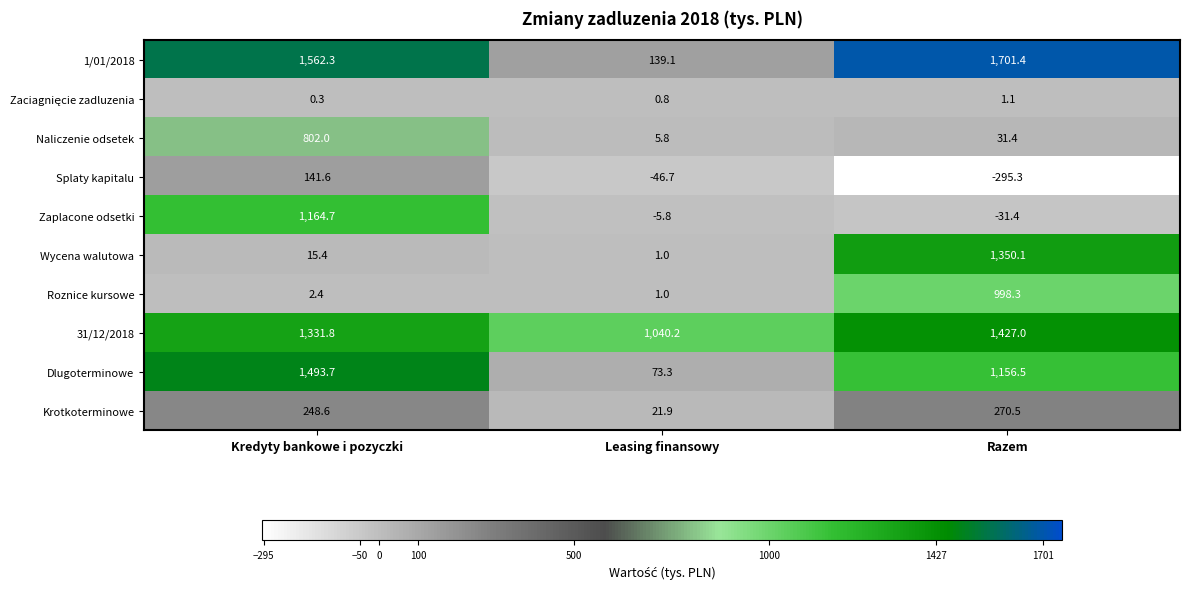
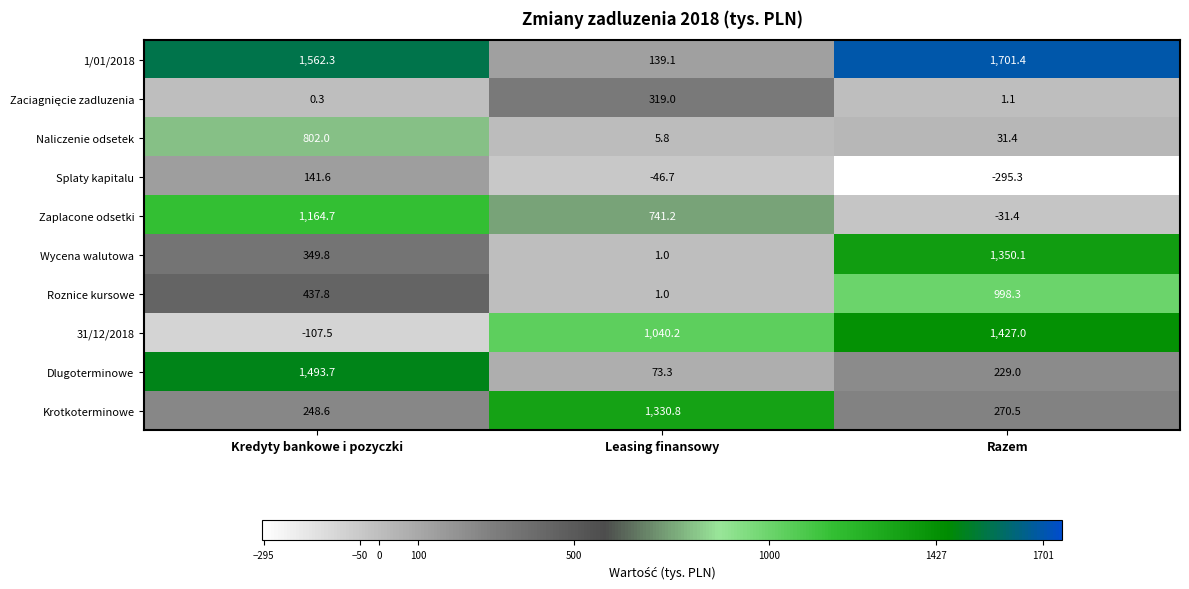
Zaciagnięcie zadluzenia, Leasing finansowy: 0.8 -> 319.0
Zaplacone odsetki, Leasing finansowy: -5.8 -> 741.2
Wycena walutowa, Kredyty bankowe i pozyczki: 15.4 -> 349.8
Roznice kursowe, Kredyty bankowe i pozyczki: 2.4 -> 437.8
31/12/2018, Kredyty bankowe i pozyczki: 1,331.8 -> -107.5
Dlugoterminowe, Razem: 1,156.5 -> 229.0
Krotkoterminowe, Leasing finansowy: 21.9 -> 1,330.8
